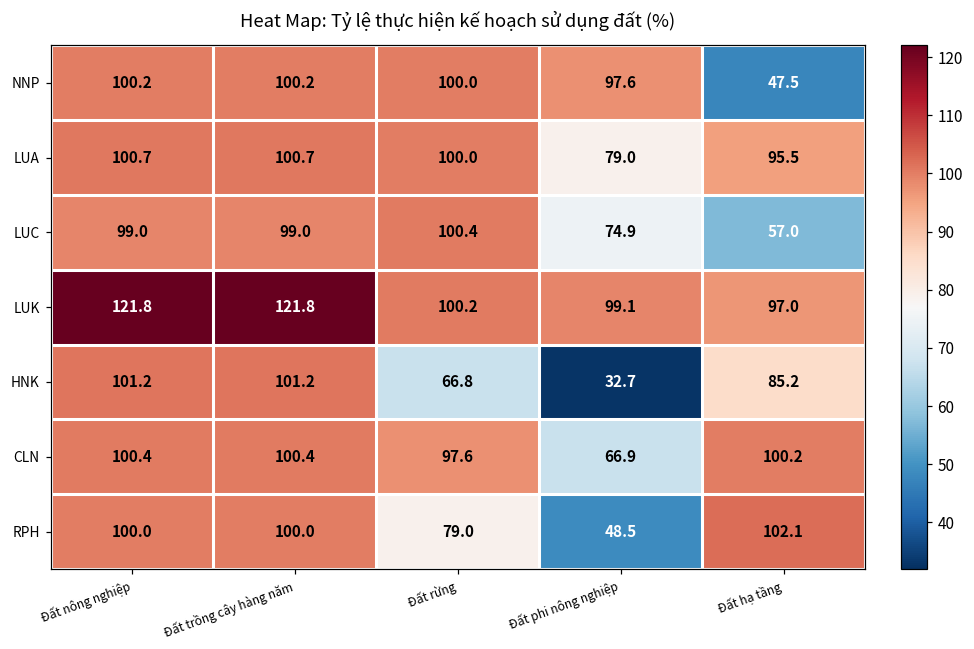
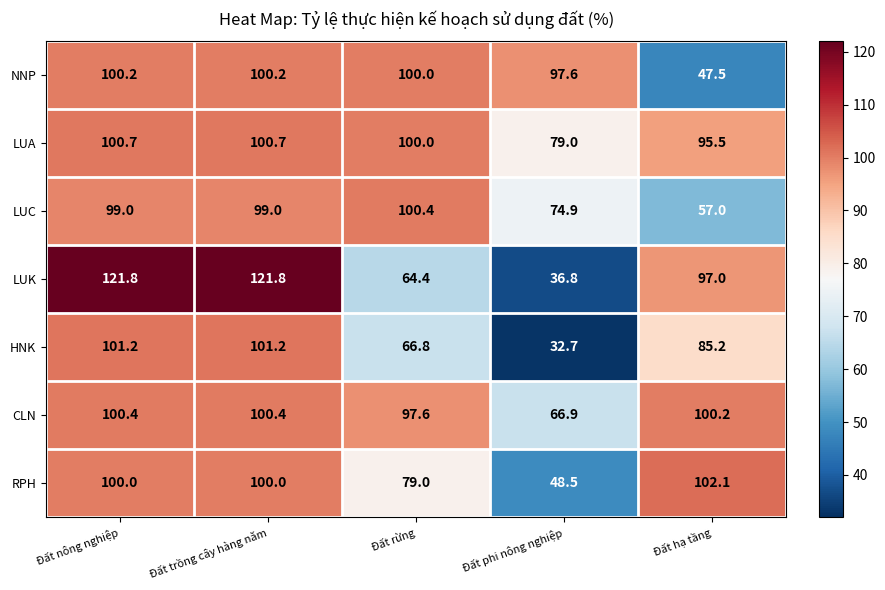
LUK, Đất rừng: 100.2 -> 64.4
LUK, Đất phi nông nghiệp: 99.1 -> 36.8
